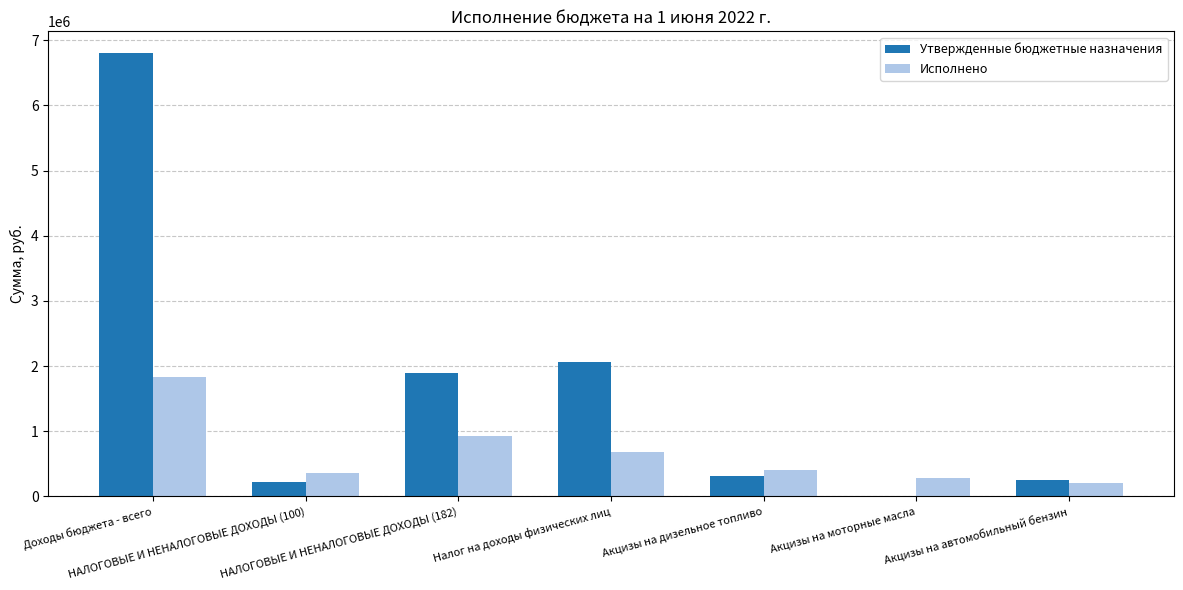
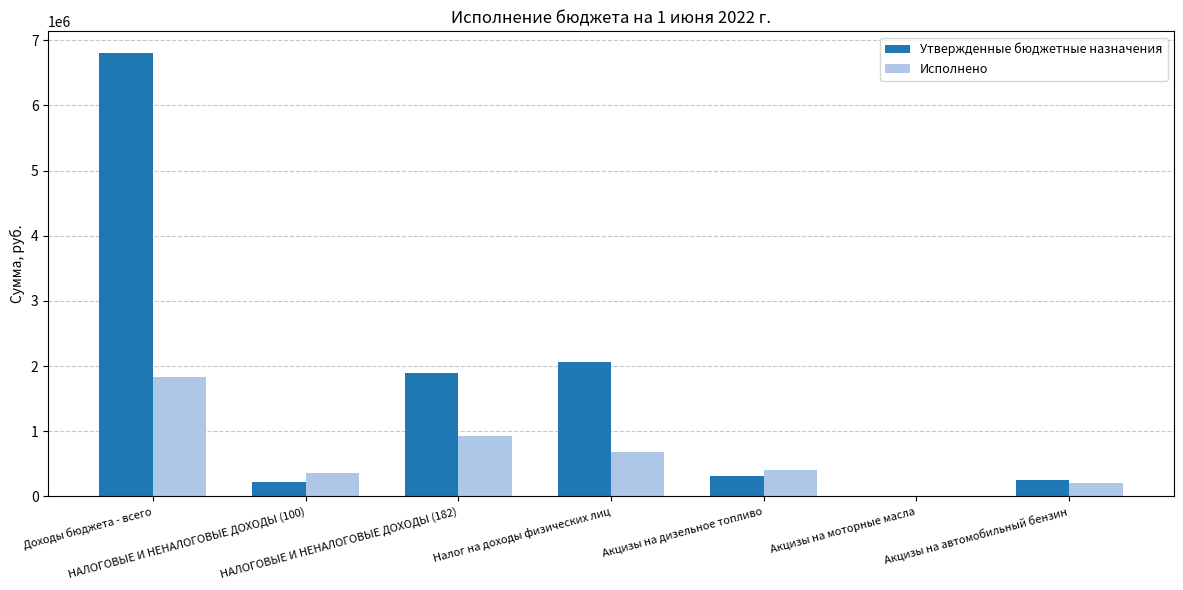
Исполнено, Акцизы на моторные масла: 300000 -> 0
